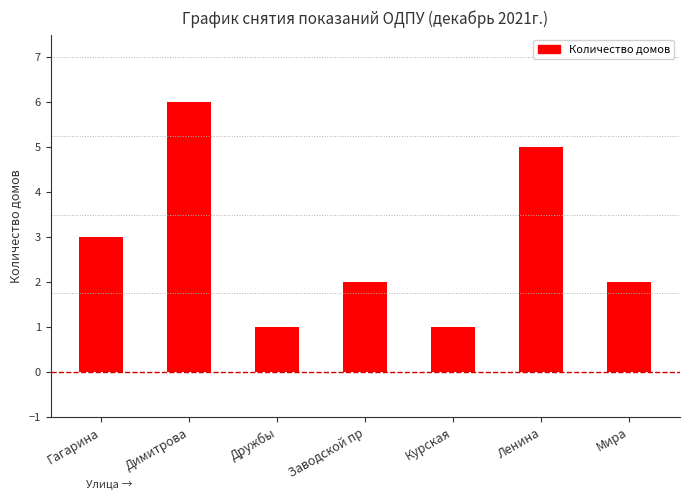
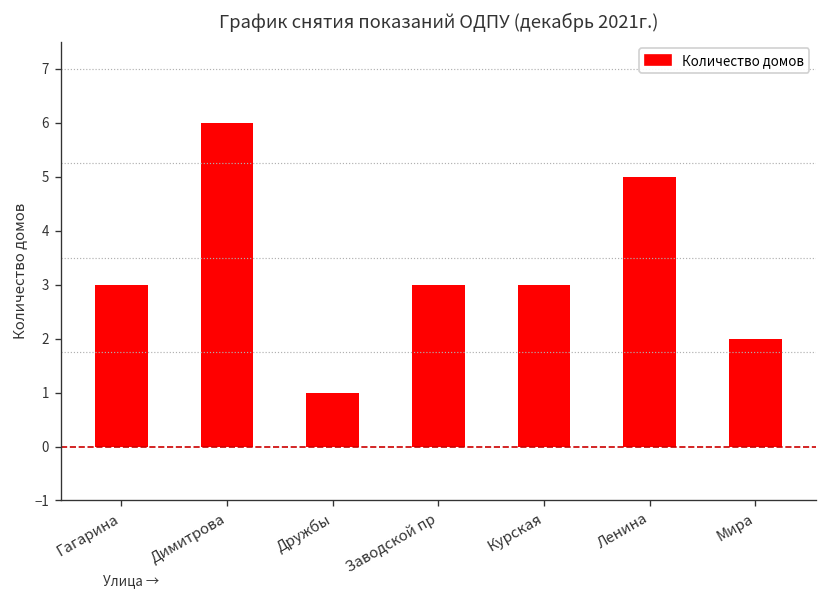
Заводской пр: 2 -> 3
Курская: 1 -> 3
